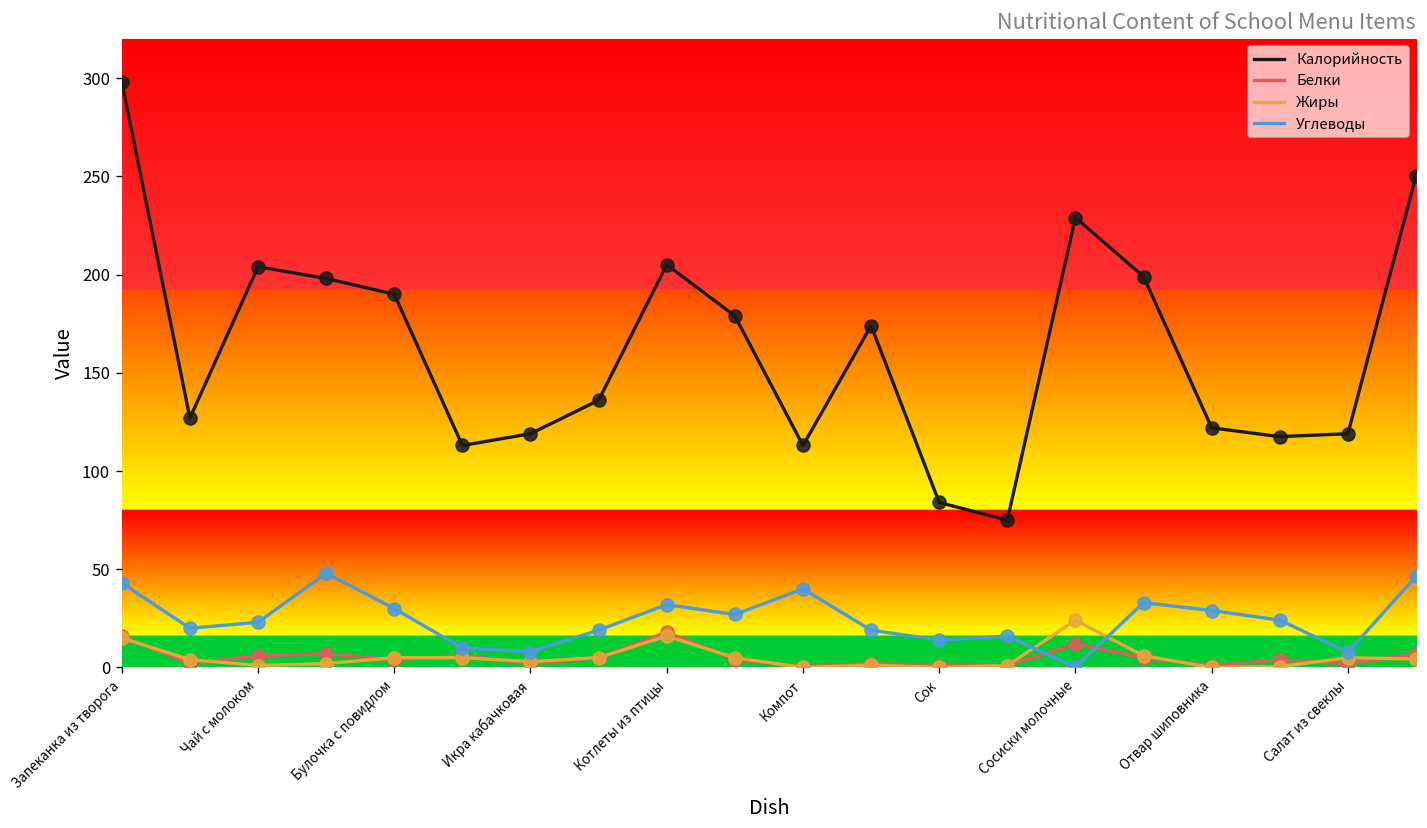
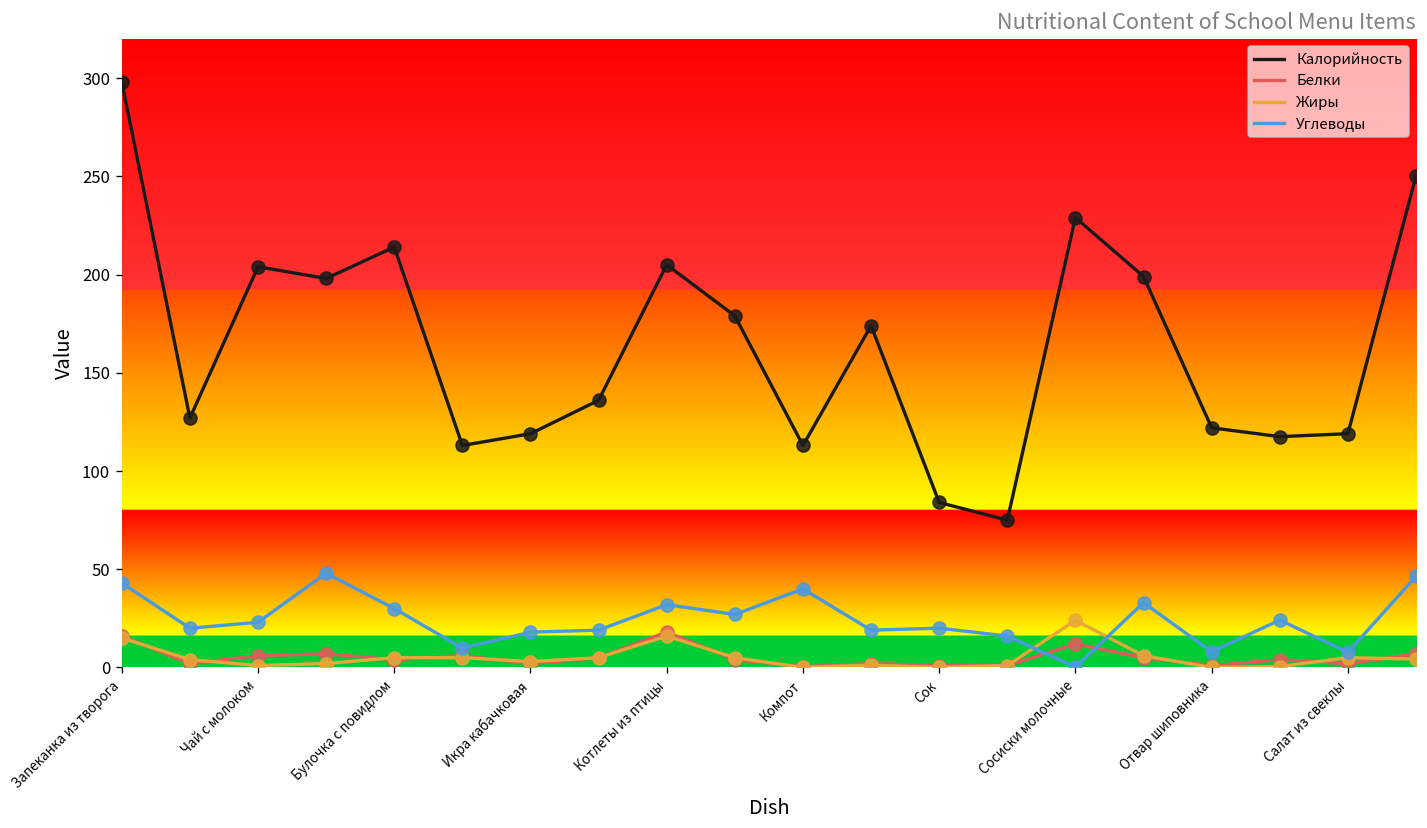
Калорийность, Булочка с повидлом: 190 -> 214
Углеводы, Икра кабачковая: 8 -> 18
Углеводы, Сок: 14 -> 20
Углеводы, Отвар шиповника: 29 -> 8
